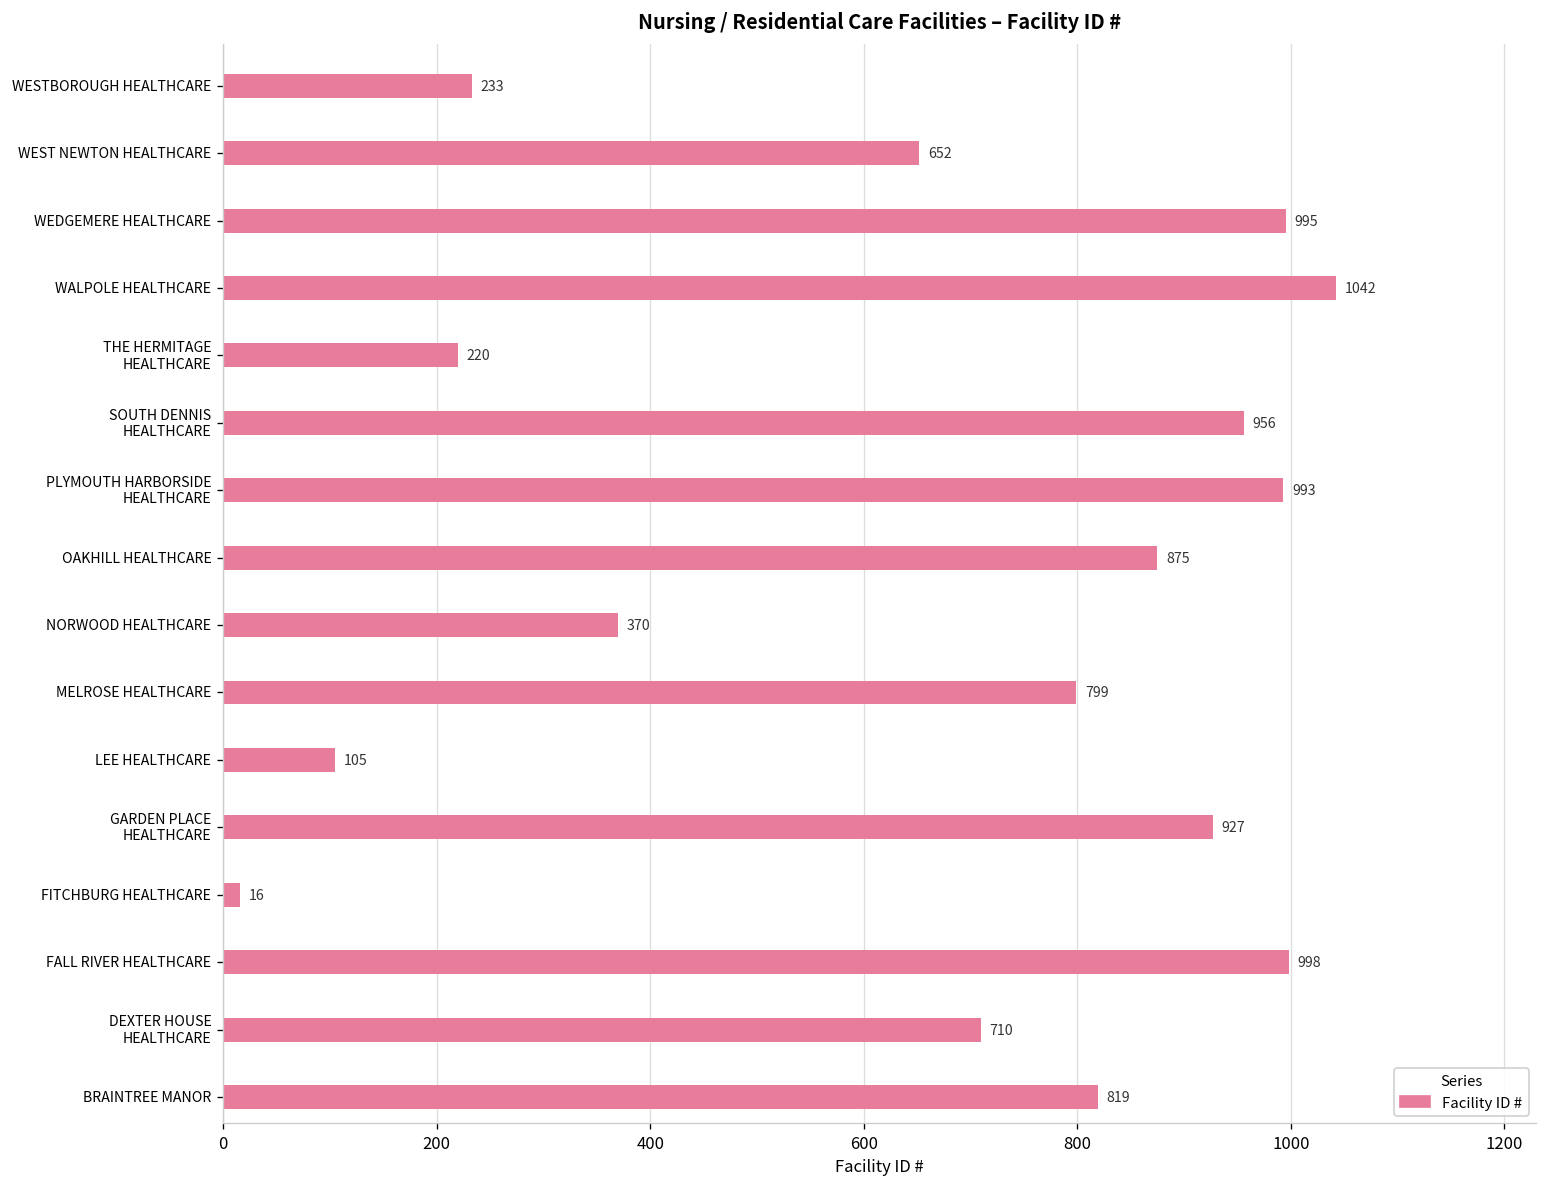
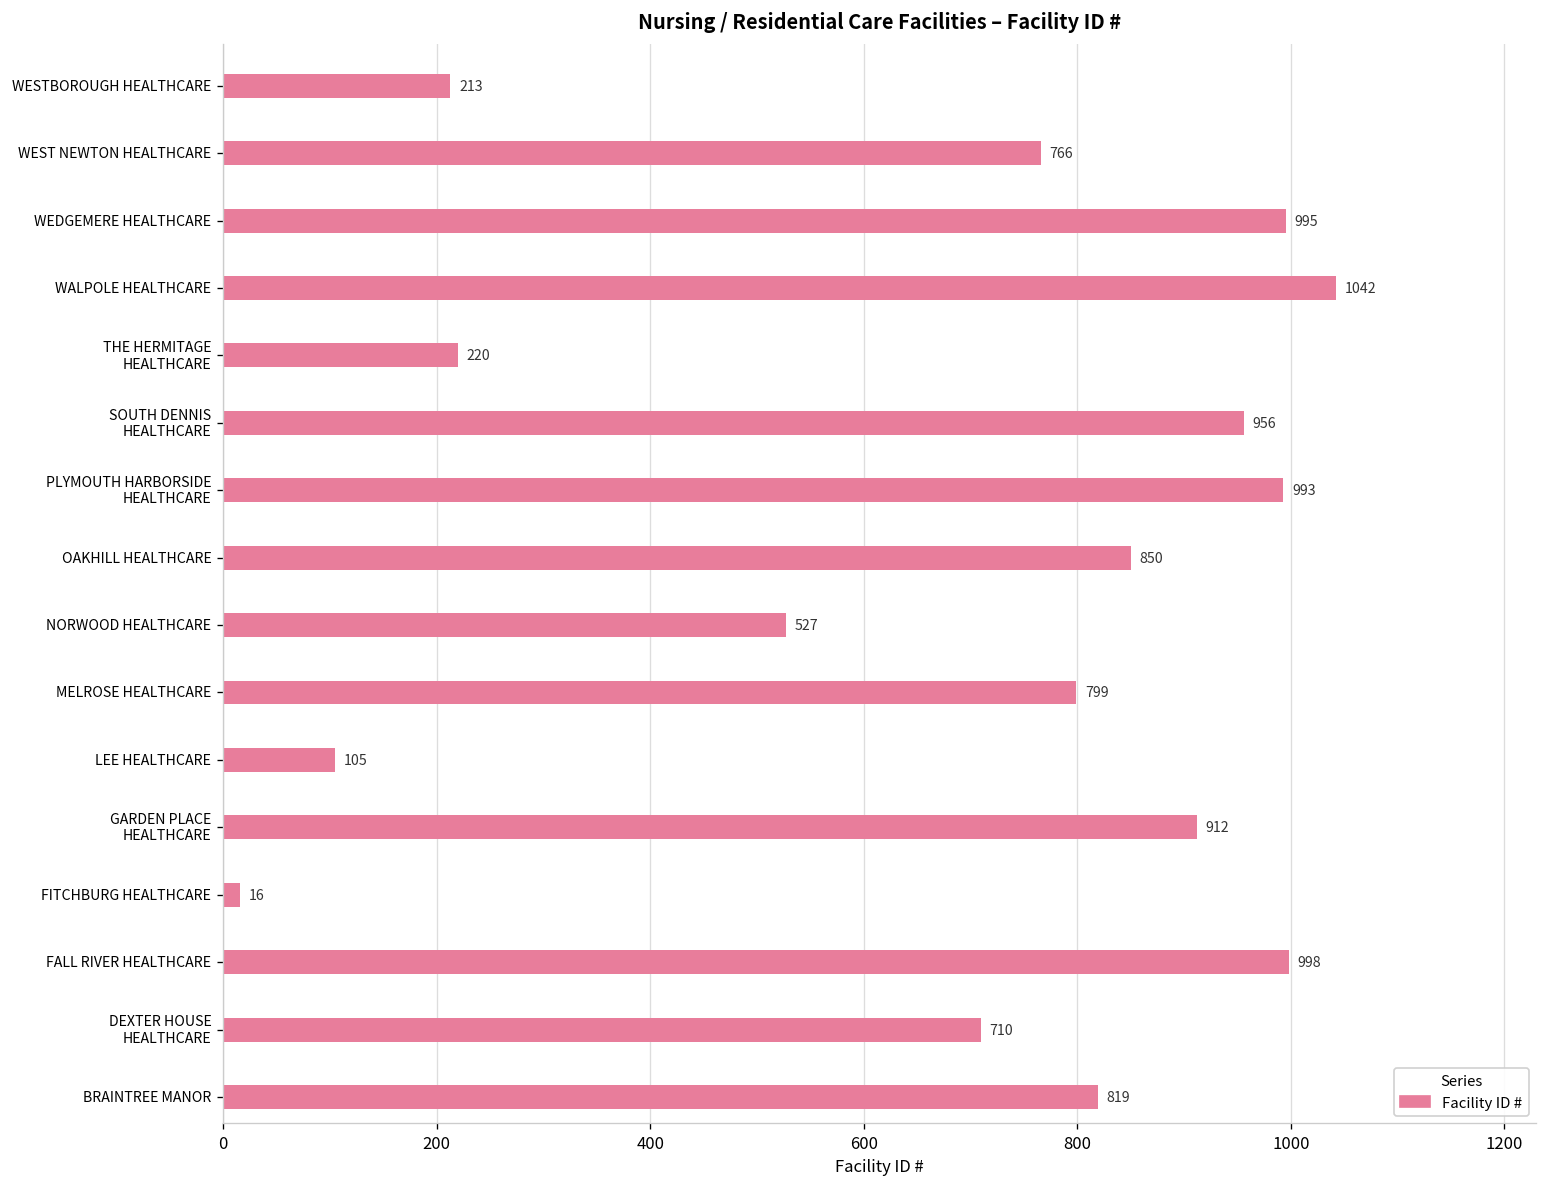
WESTBOROUGH HEALTHCARE: 233 -> 213
WEST NEWTON HEALTHCARE: 652 -> 766
OAKHILL HEALTHCARE: 875 -> 850
NORWOOD HEALTHCARE: 370 -> 527
GARDEN PLACE HEALTHCARE: 927 -> 912
